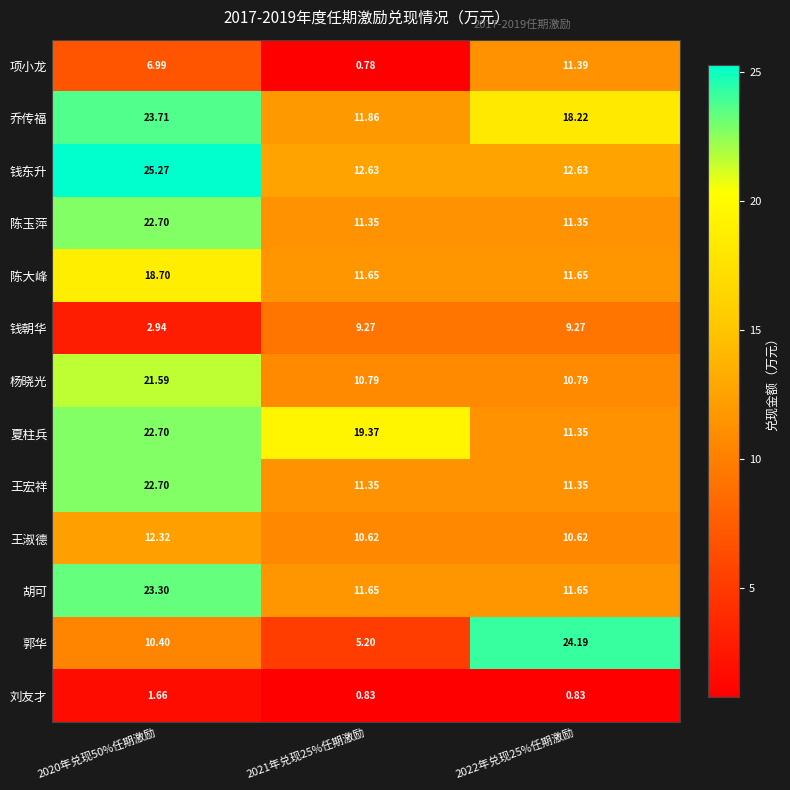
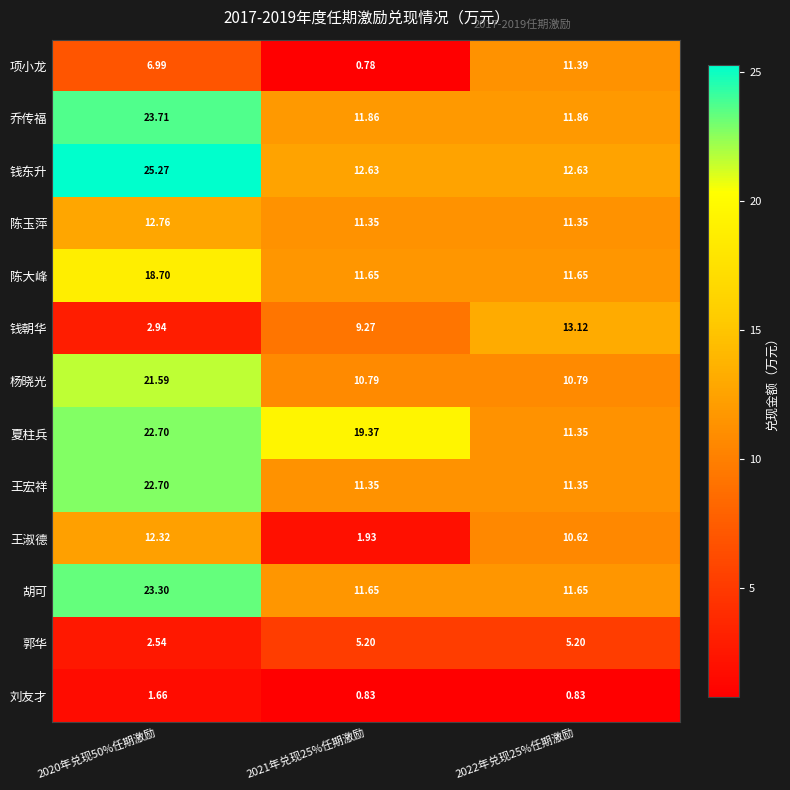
乔传福, 2022年兑现25%任期激励: 18.22 -> 11.86
陈玉萍, 2020年兑现50%任期激励: 22.70 -> 12.76
钱朝华, 2022年兑现25%任期激励: 9.27 -> 13.12
王淑德, 2021年兑现25%任期激励: 10.62 -> 1.93
郭华, 2020年兑现50%任期激励: 10.40 -> 2.54
郭华, 2022年兑现25%任期激励: 24.19 -> 5.20
